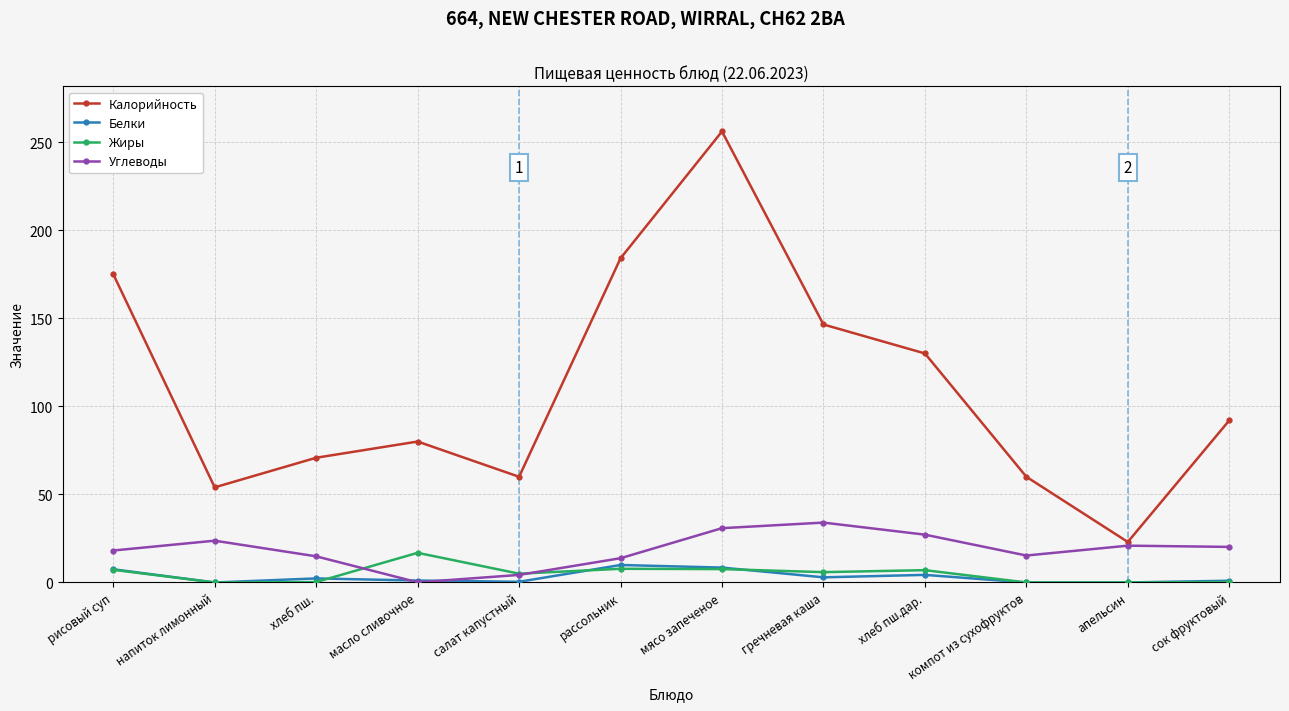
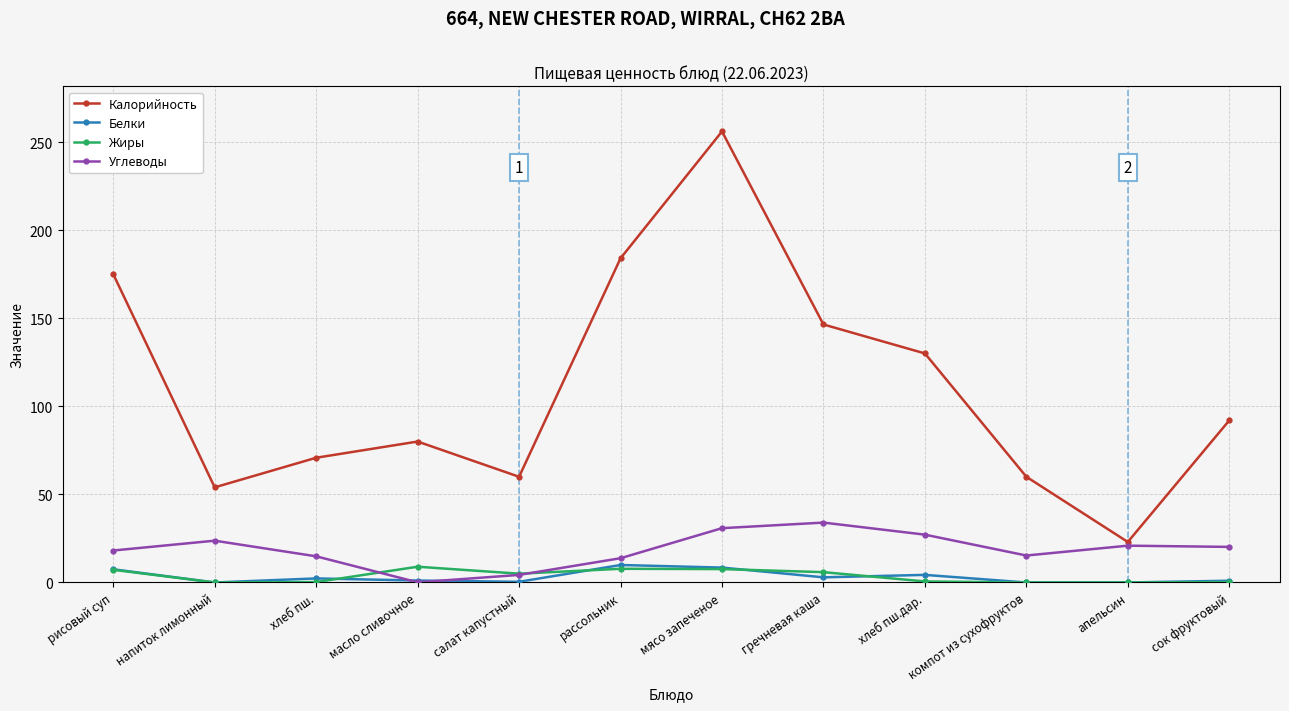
Жиры, масло сливочное: 17 -> 9
Жиры, хлеб пш.дар.: 7 -> 1
